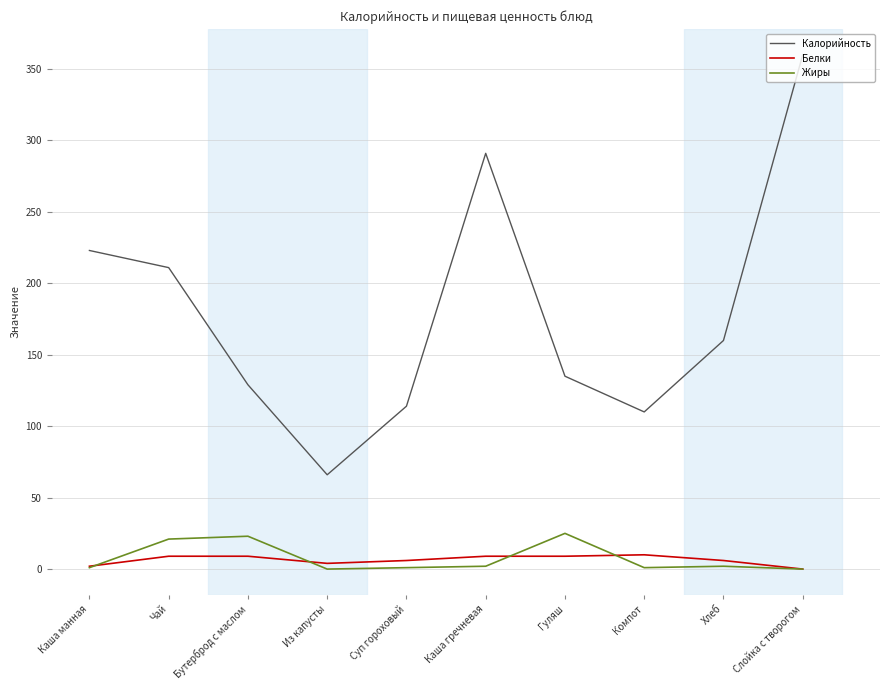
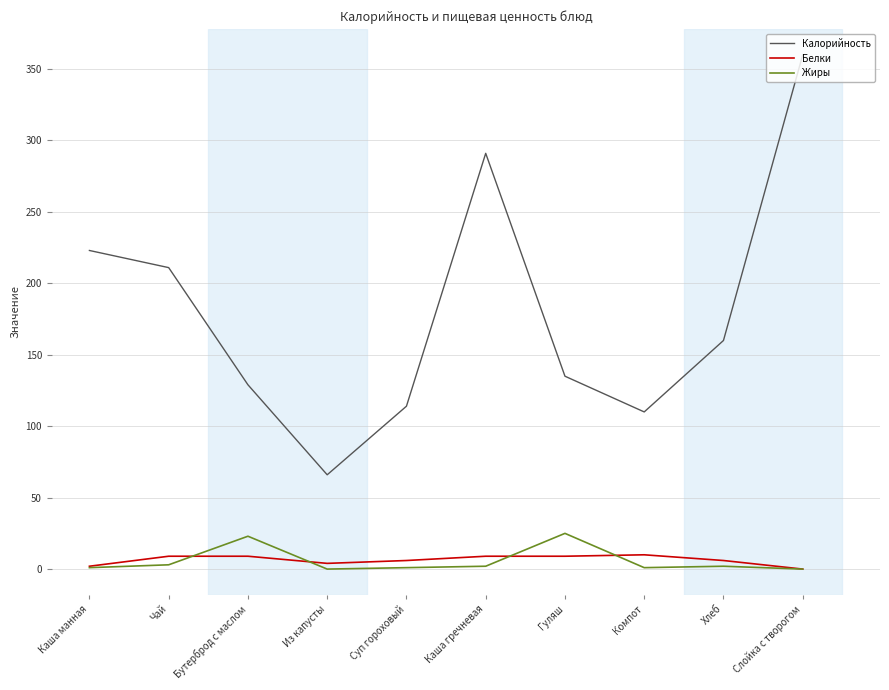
Жиры, Чай: 21 -> 3
